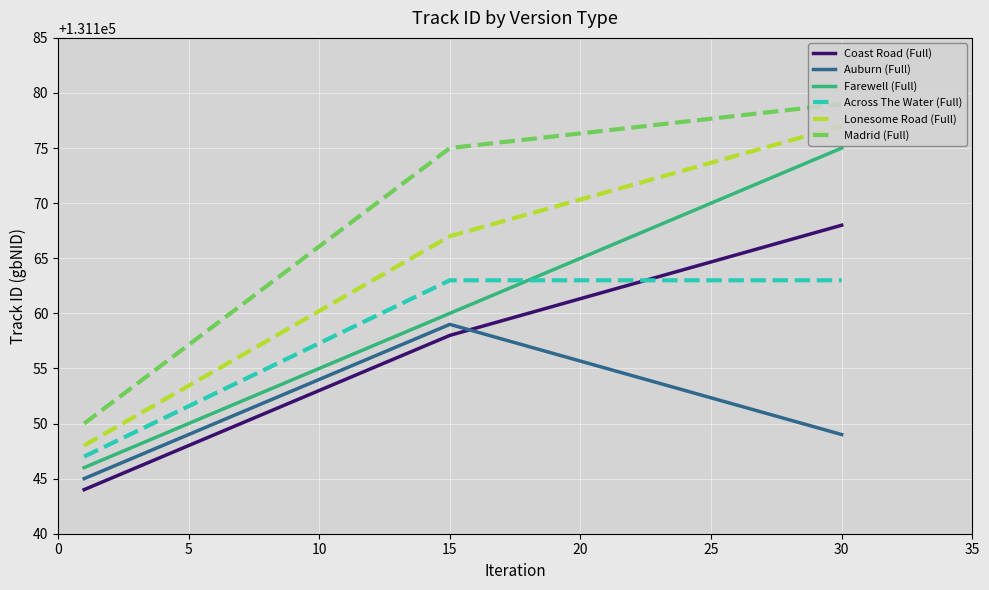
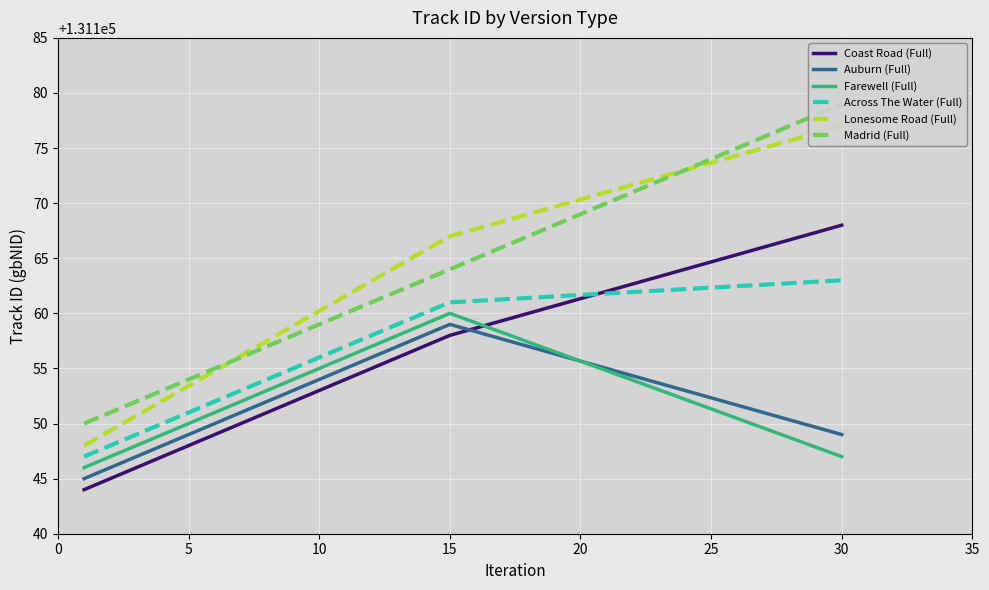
Across The Water (Full), 15: 131163 -> 131161
Madrid (Full), 15: 131175 -> 131164
Farewell (Full), 30: 131175 -> 131147
